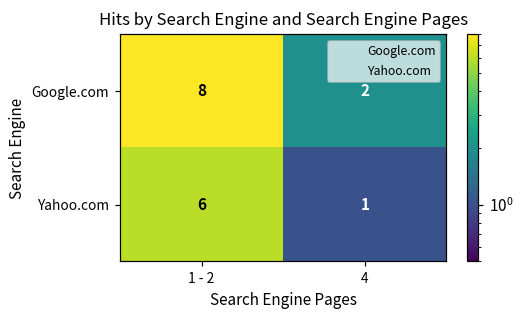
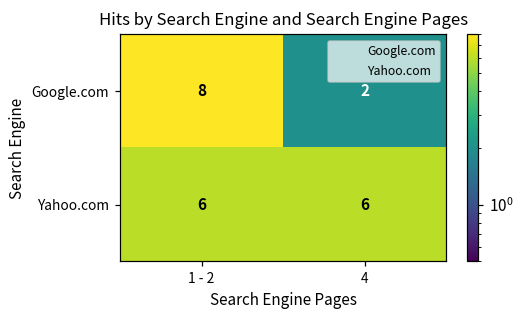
Yahoo.com, 4: 1 -> 6
